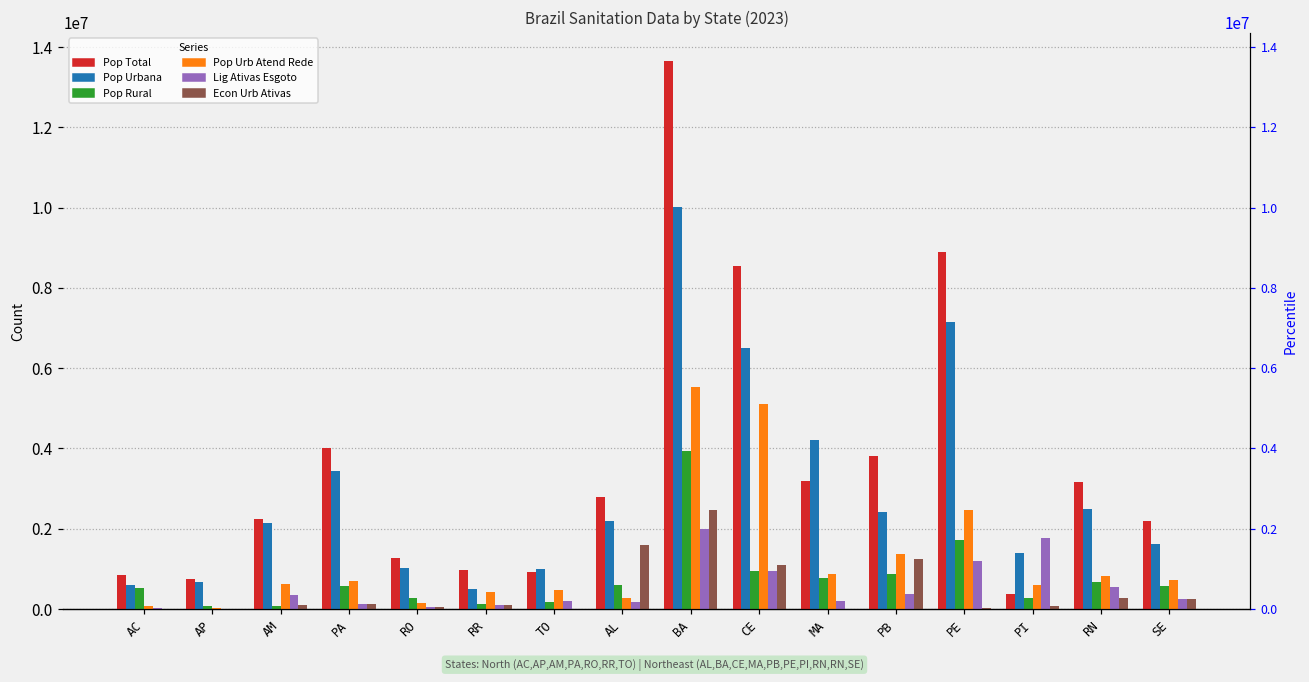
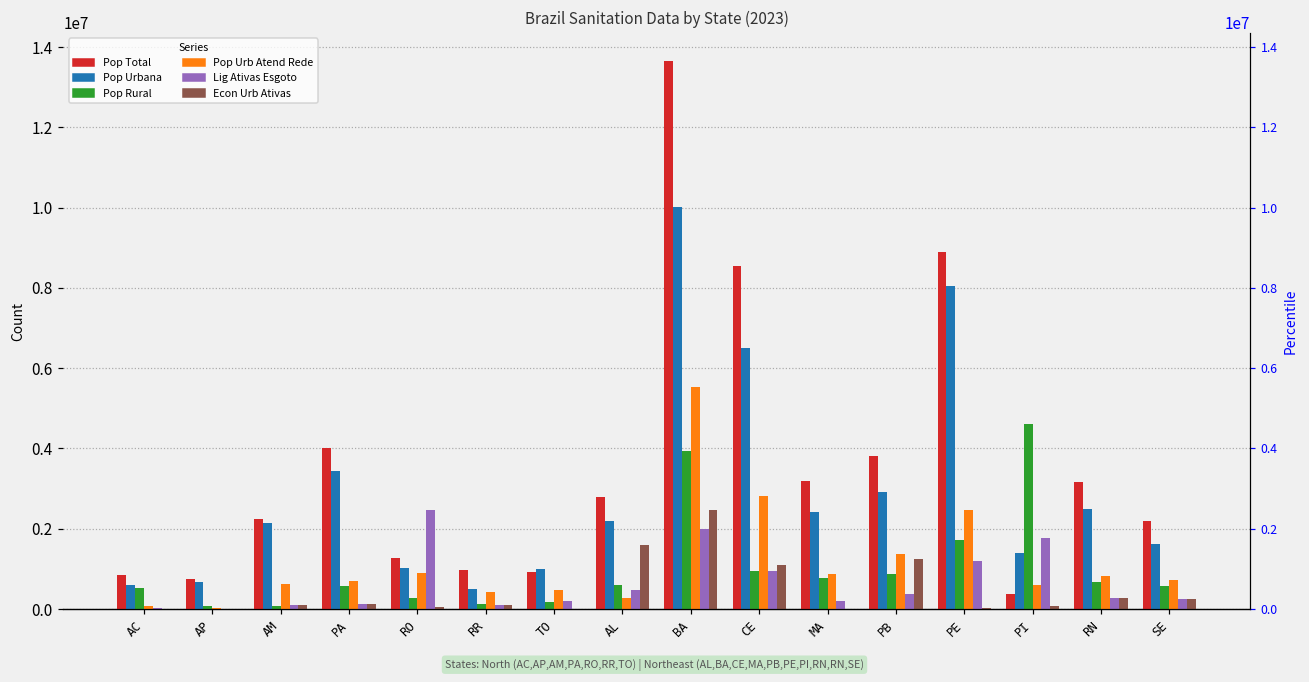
Lig Ativas Esgoto, AM: 400000 -> 100000
Pop Urb Atend Rede, RO: 100000 -> 900000
Lig Ativas Esgoto, RO: 100000 -> 2500000
Lig Ativas Esgoto, AL: 200000 -> 500000
Pop Urb Atend Rede, CE: 5100000 -> 2800000
Pop Urbana, MA: 4200000 -> 2400000
Pop Urbana, PB: 2400000 -> 2900000
Pop Urbana, PE: 7200000 -> 8000000
Pop Rural, PI: 300000 -> 4600000
Lig Ativas Esgoto, RN: 500000 -> 300000
